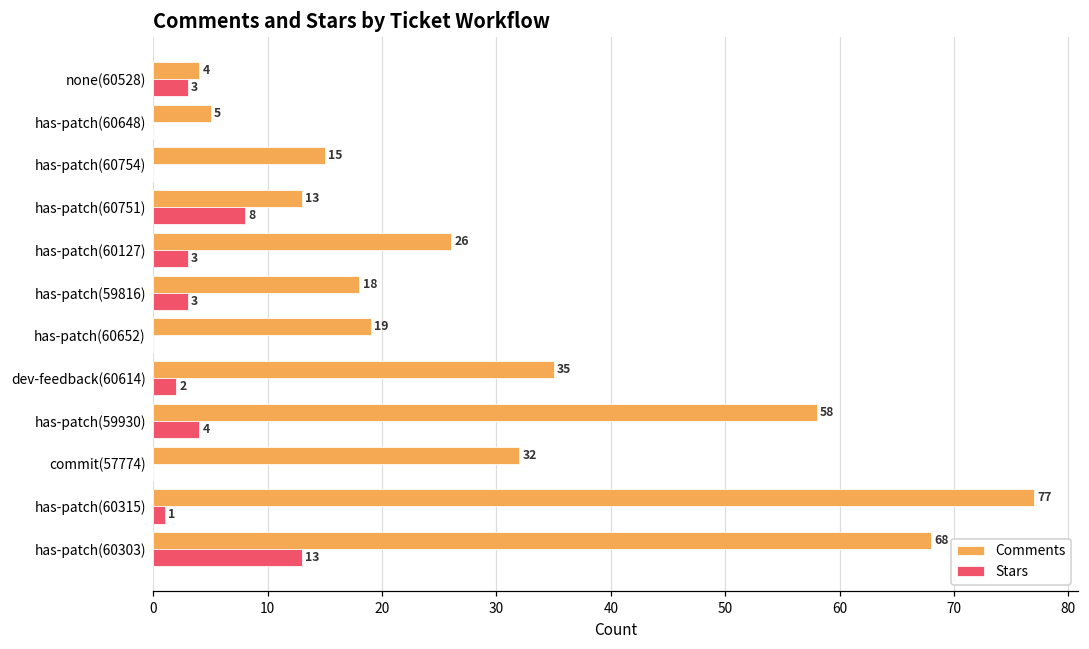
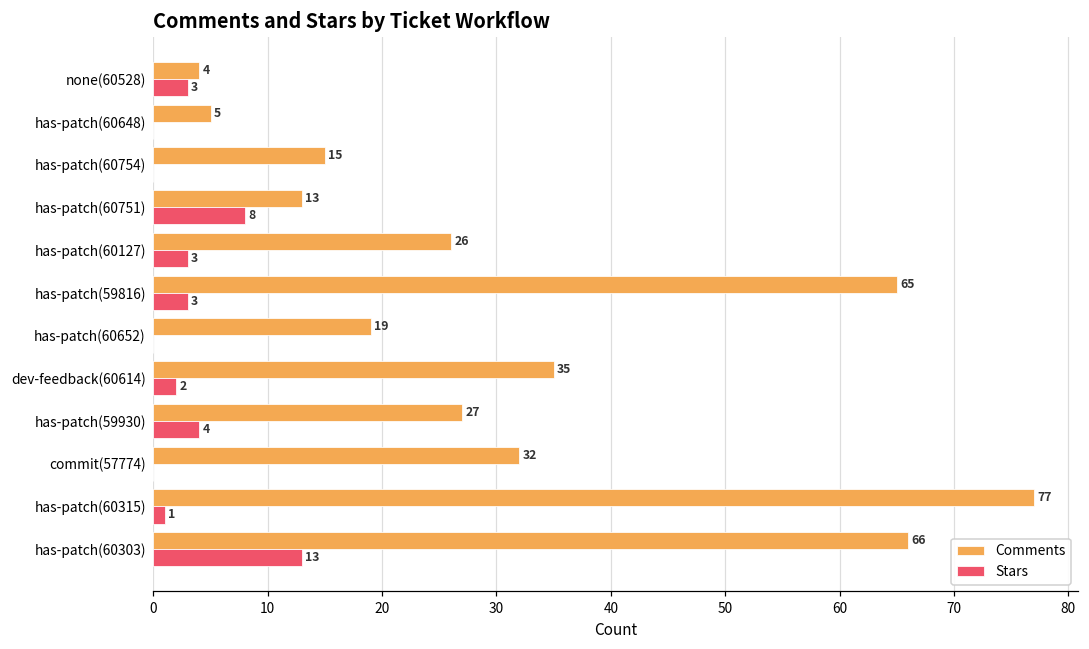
Comments, has-patch(59816): 18 -> 65
Comments, has-patch(59930): 58 -> 27
Comments, has-patch(60303): 68 -> 66
